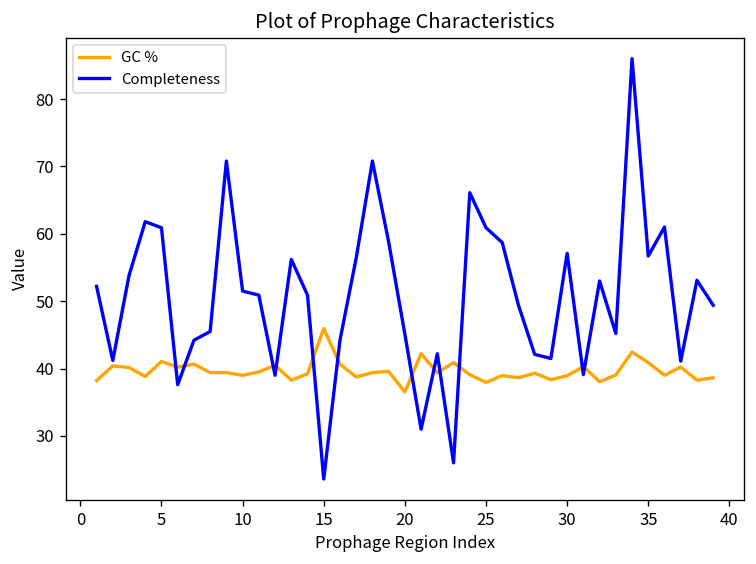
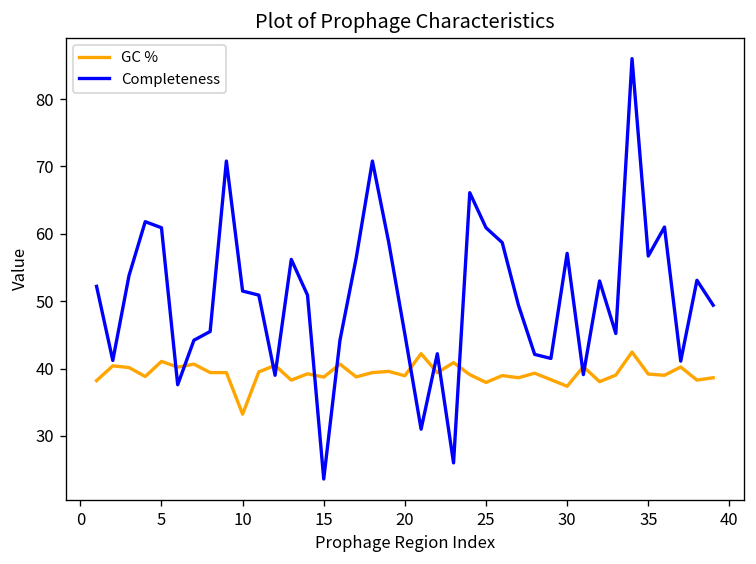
GC %, 10: 39 -> 33
GC %, 15: 46 -> 39
GC %, 20: 37 -> 39
GC %, 30: 39 -> 37
GC %, 35: 41 -> 39
